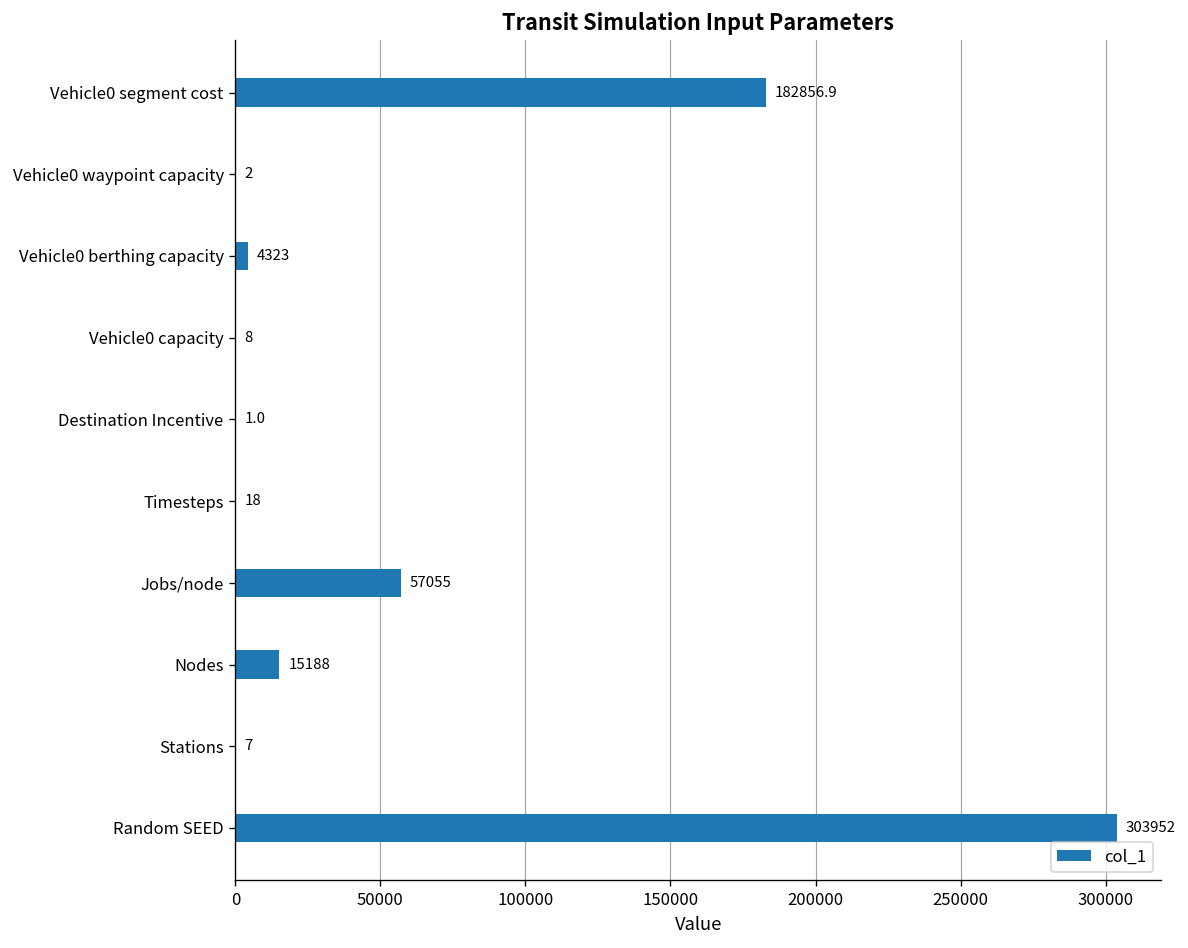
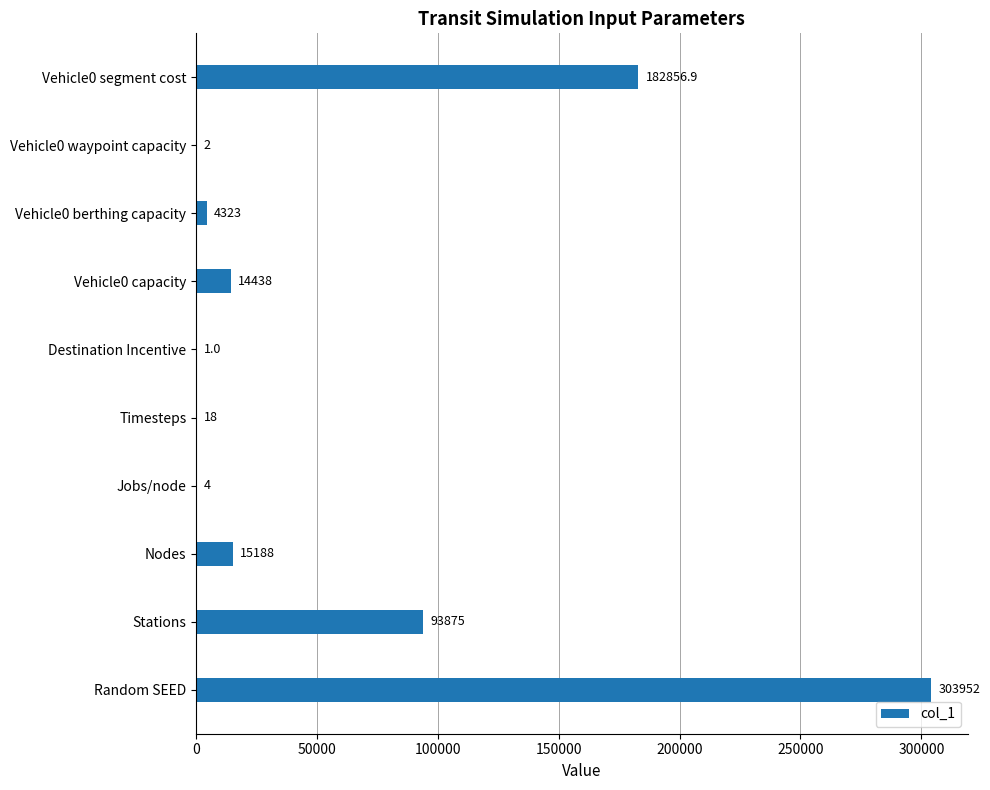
Vehicle0 capacity: 8 -> 14438
Jobs/node: 57055 -> 4
Stations: 7 -> 93875
